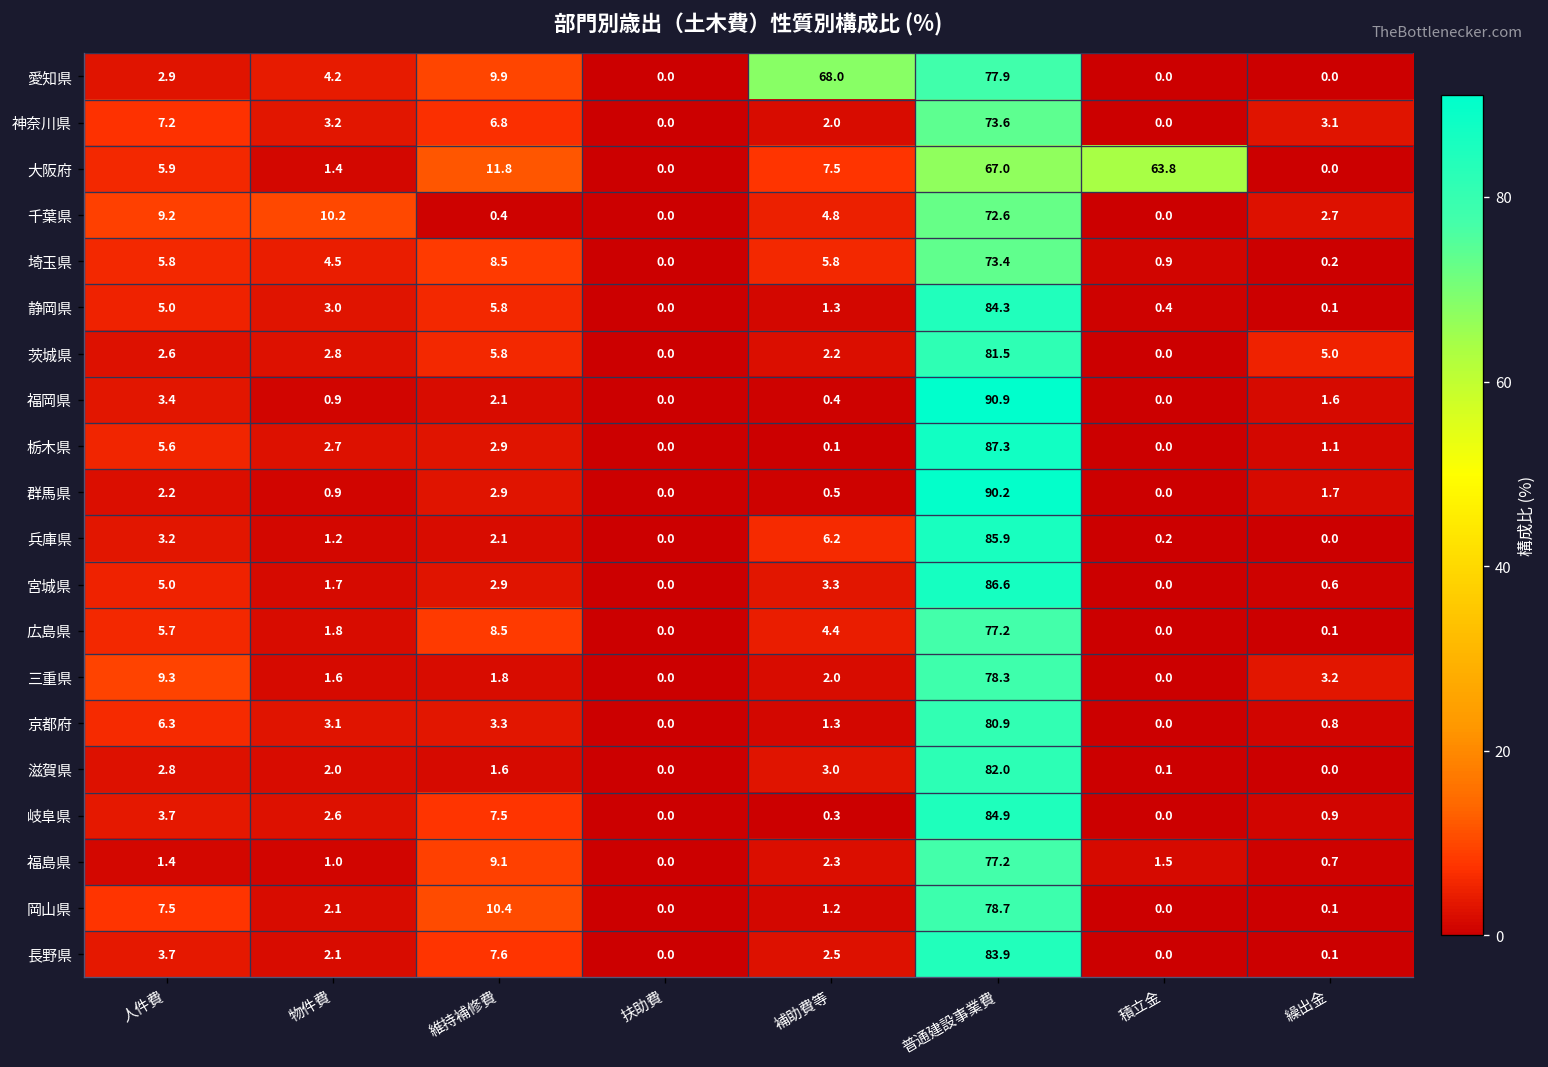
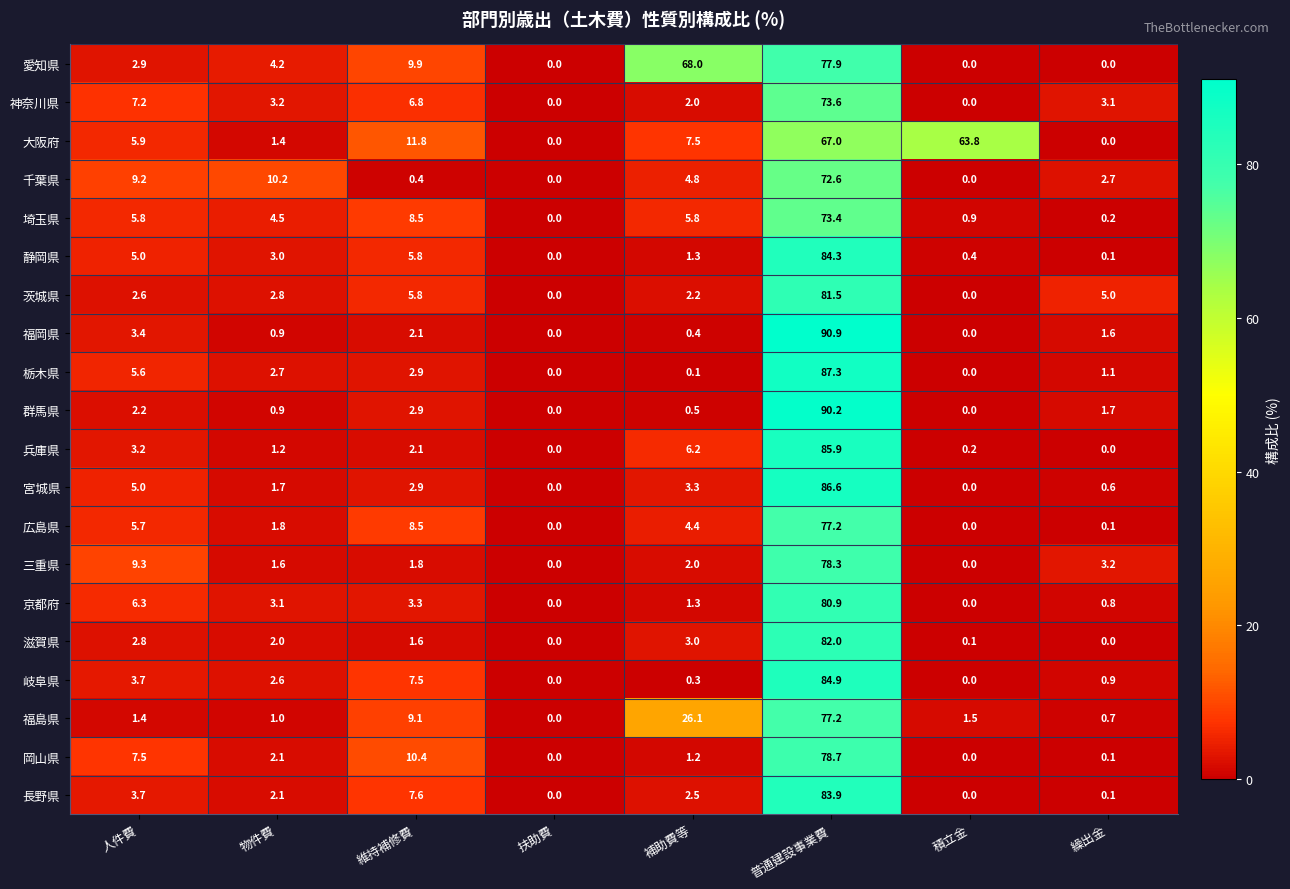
福島県, 補助費等: 2.3 -> 26.1
